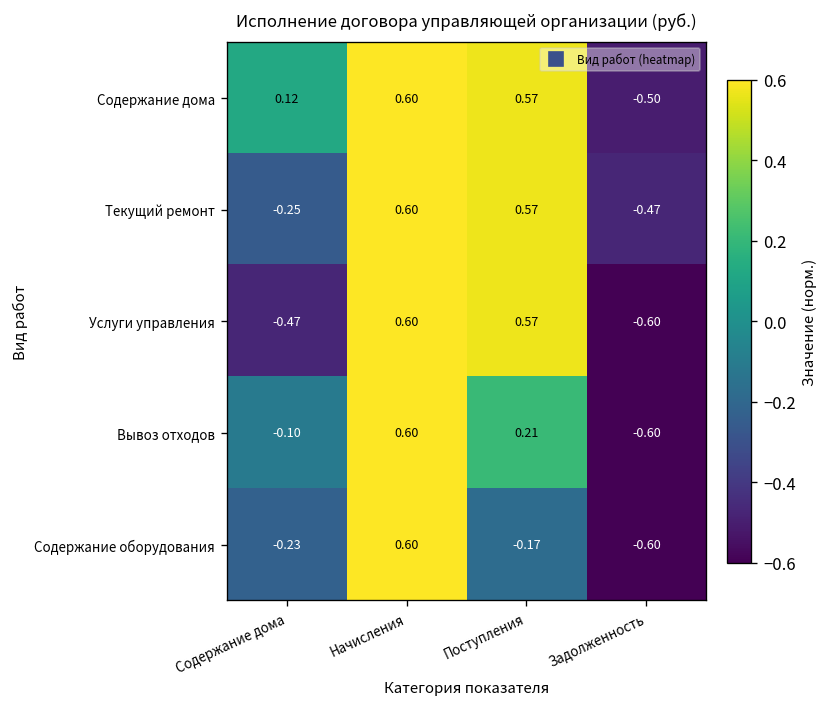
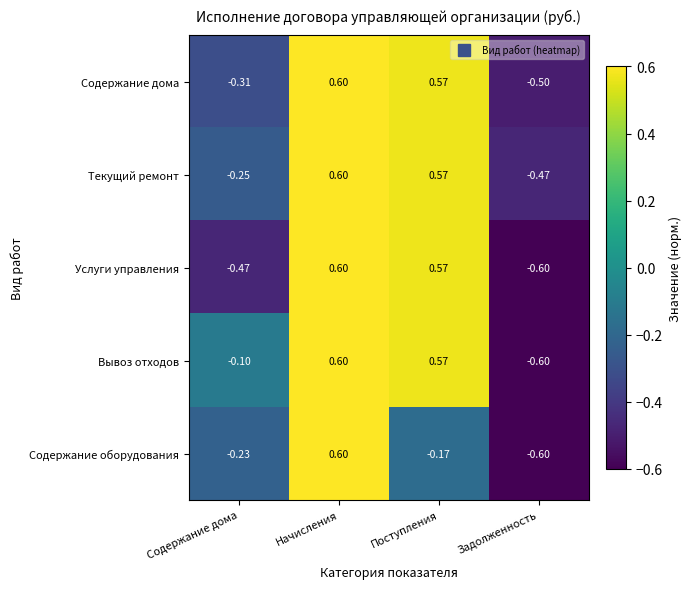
Содержание дома, Содержание дома: 0.12 -> -0.31
Вывоз отходов, Поступления: 0.21 -> 0.57
